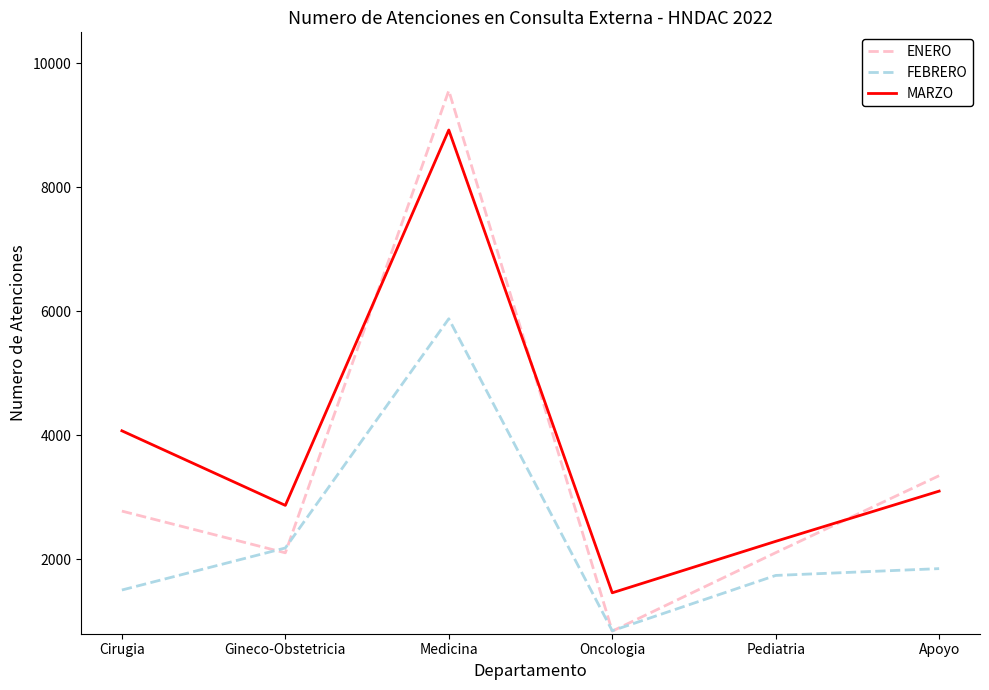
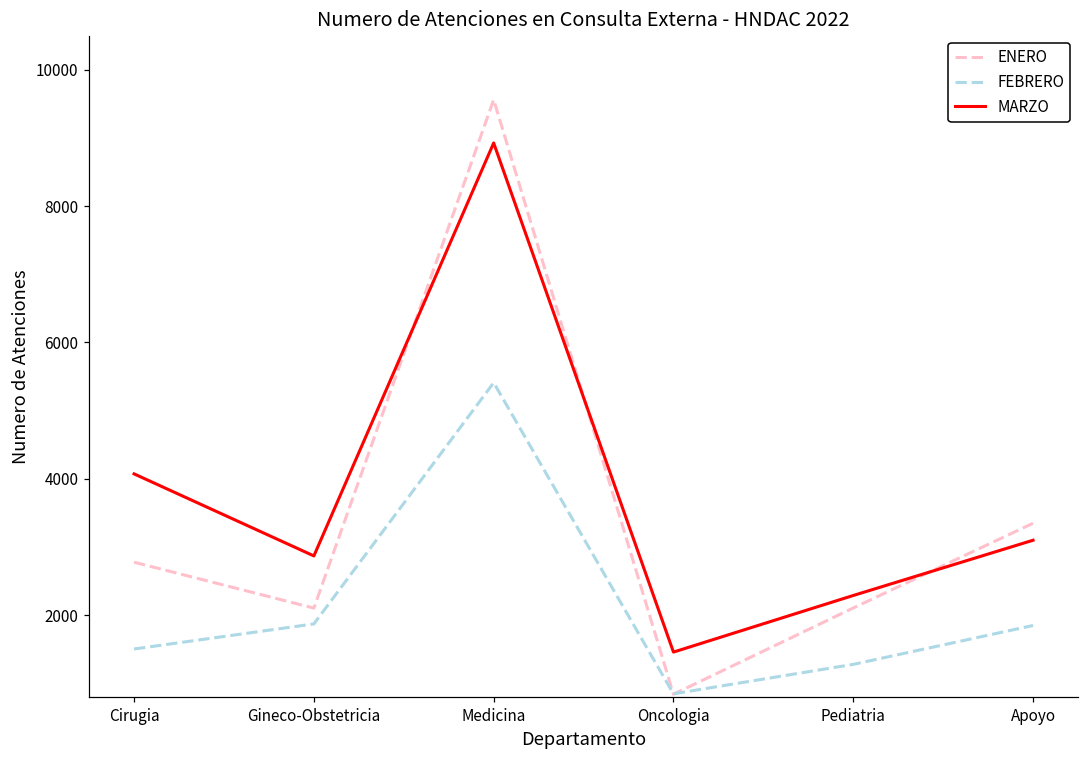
FEBRERO, Gineco-Obstetricia: 2200 -> 1900
FEBRERO, Medicina: 5900 -> 5400
FEBRERO, Pediatria: 1700 -> 1300
